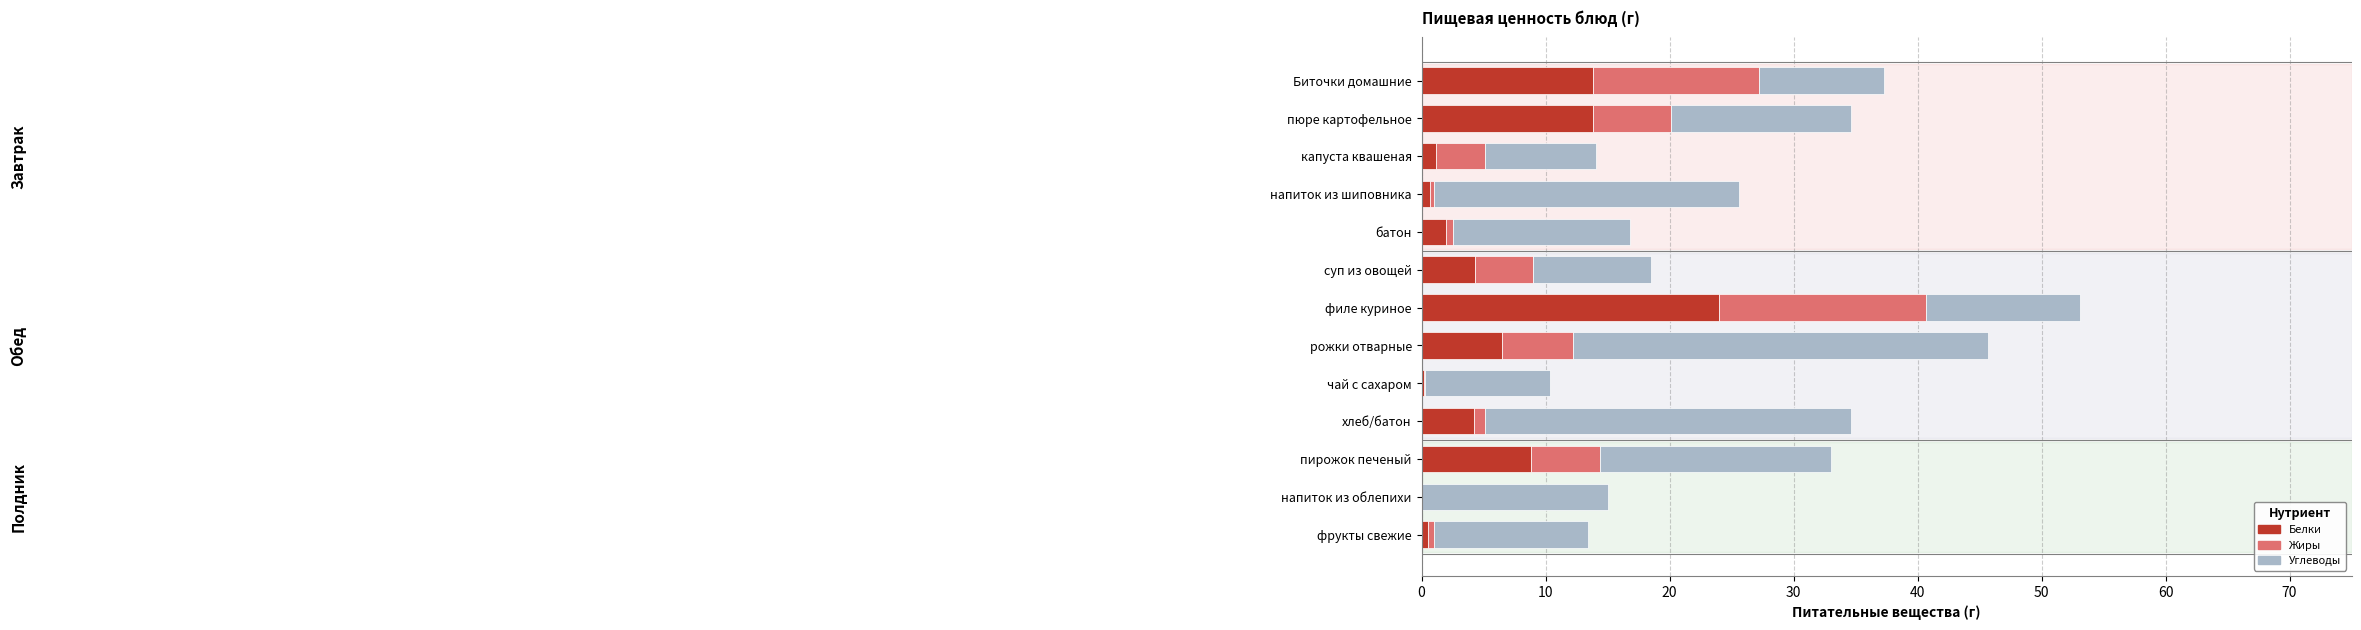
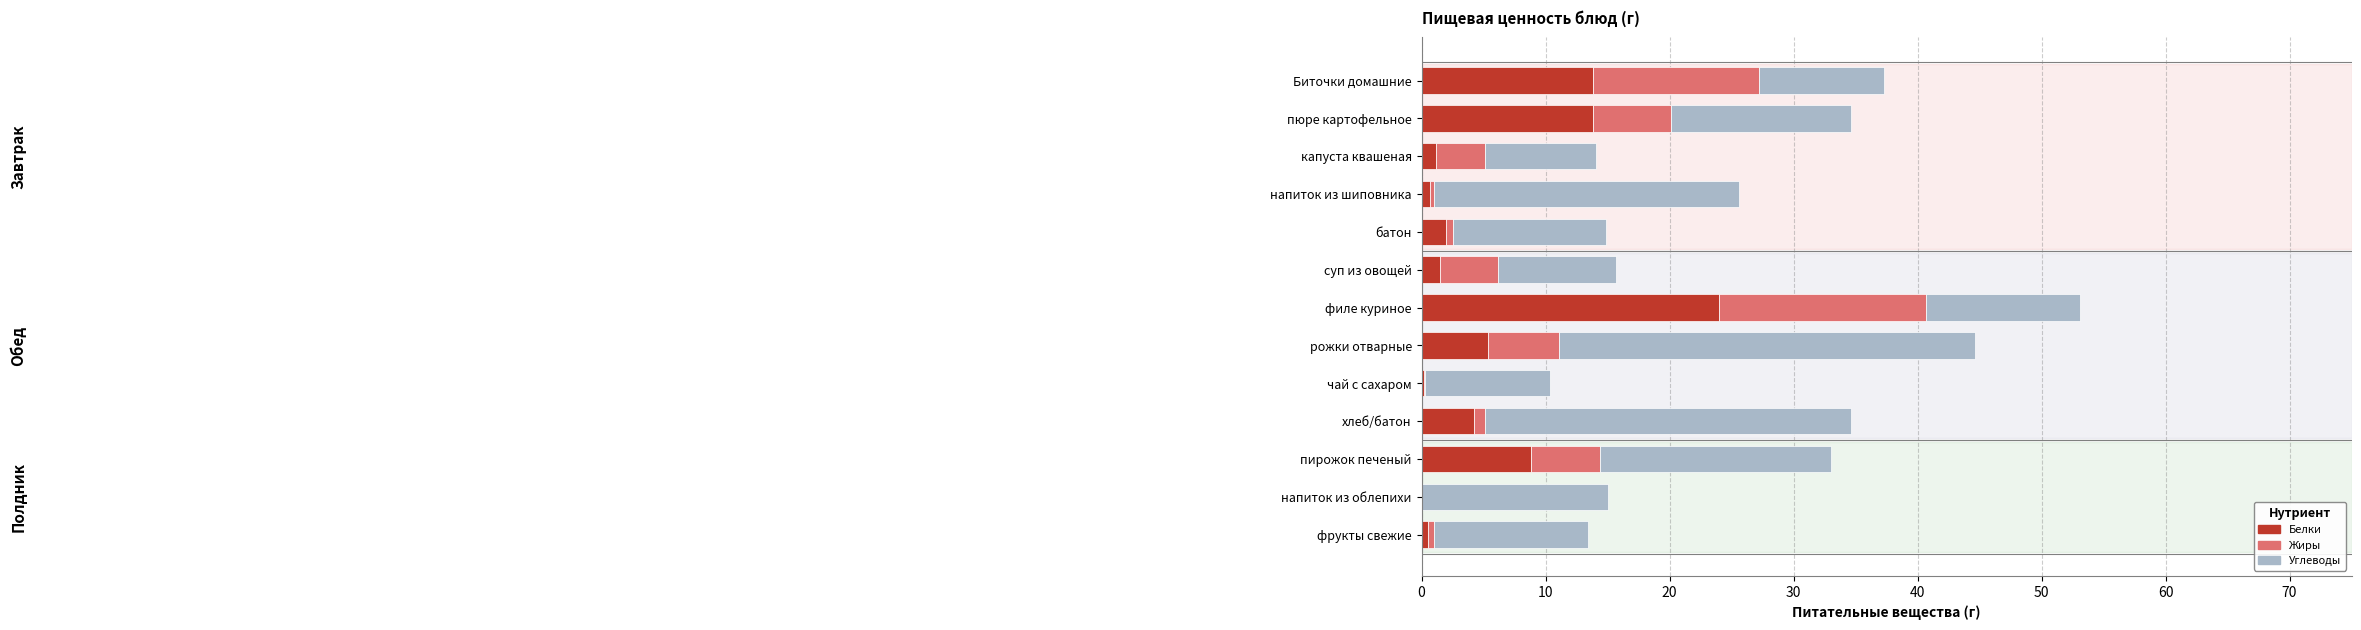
Углеводы, батон: 14.3 -> 12.4
Белки, суп из овощей: 4.3 -> 1.5
Белки, рожки отварные: 6.5 -> 5.4
